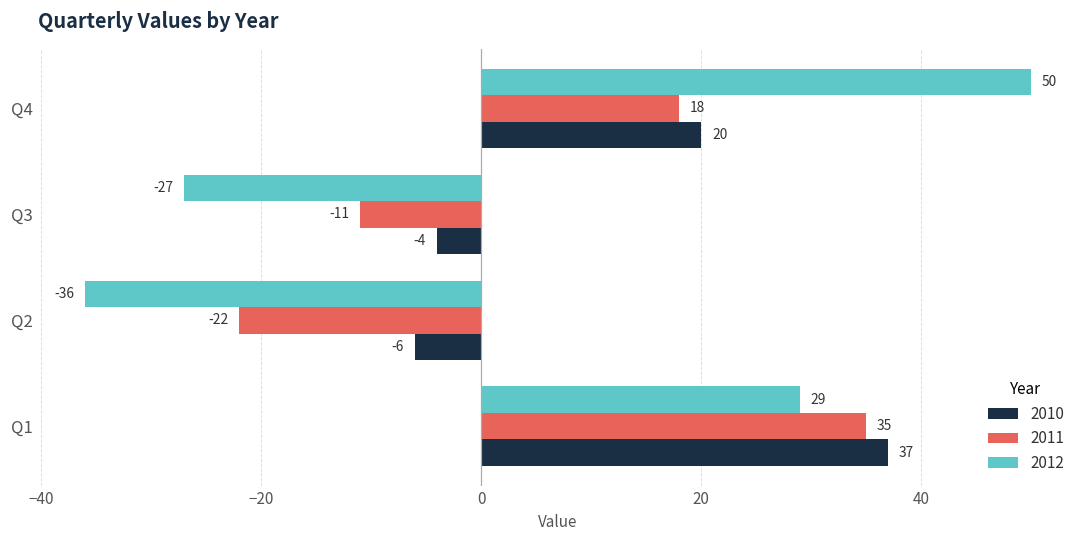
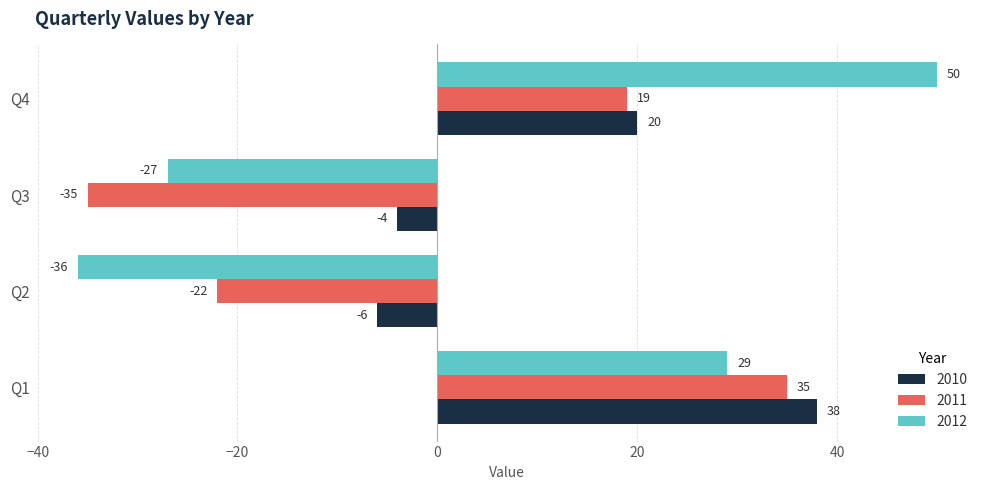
2011, Q4: 18 -> 19
2011, Q3: -11 -> -35
2010, Q1: 37 -> 38
